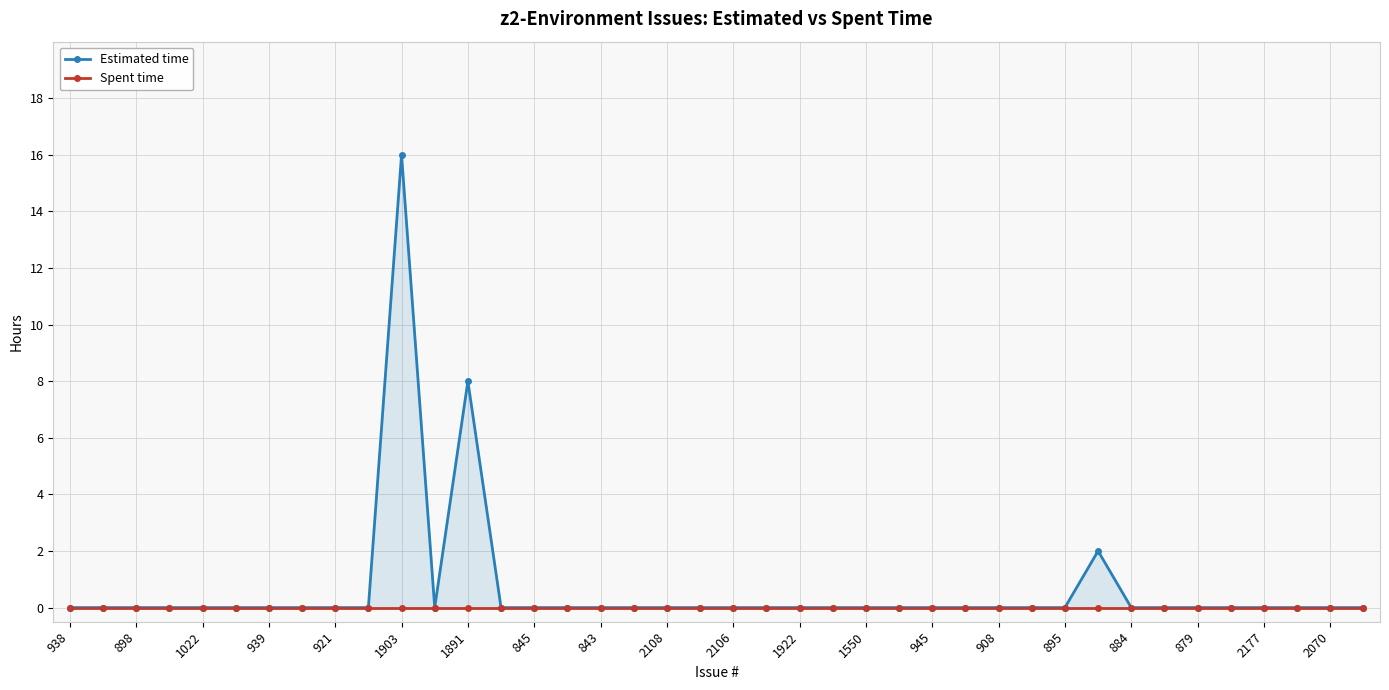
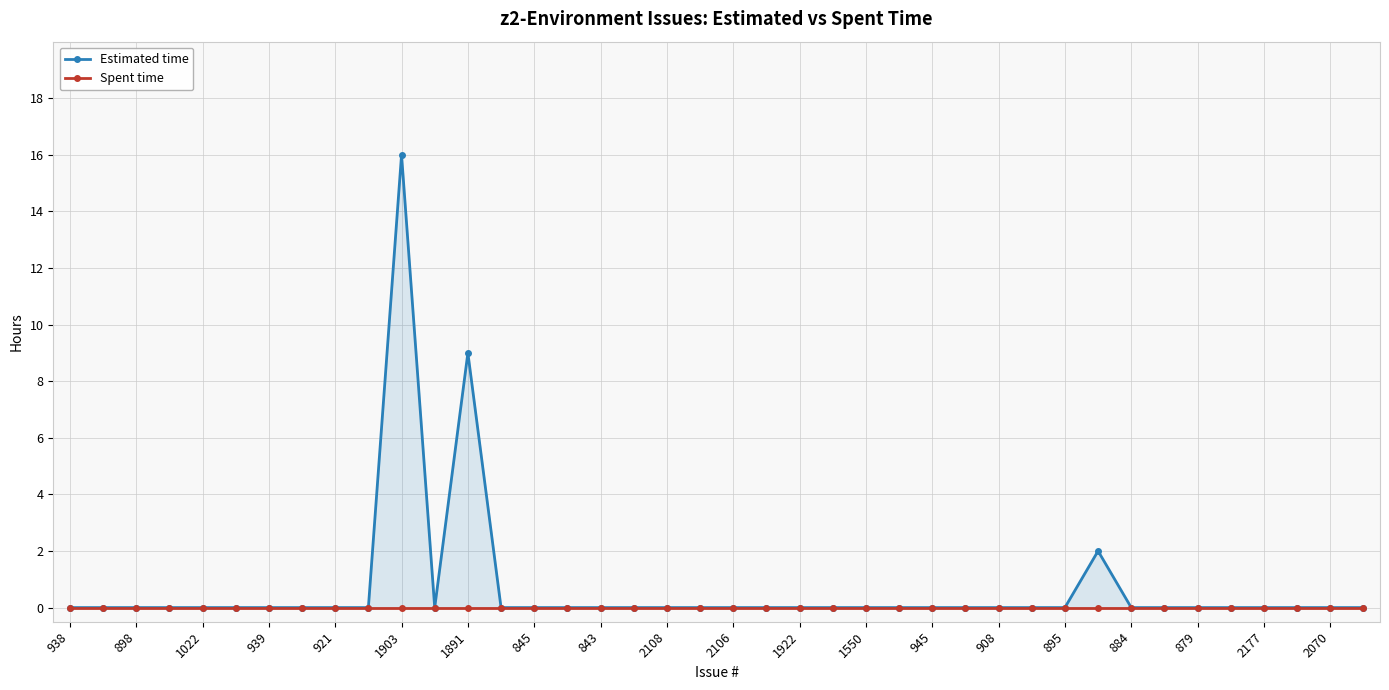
Estimated time, 1891: 8 -> 9
